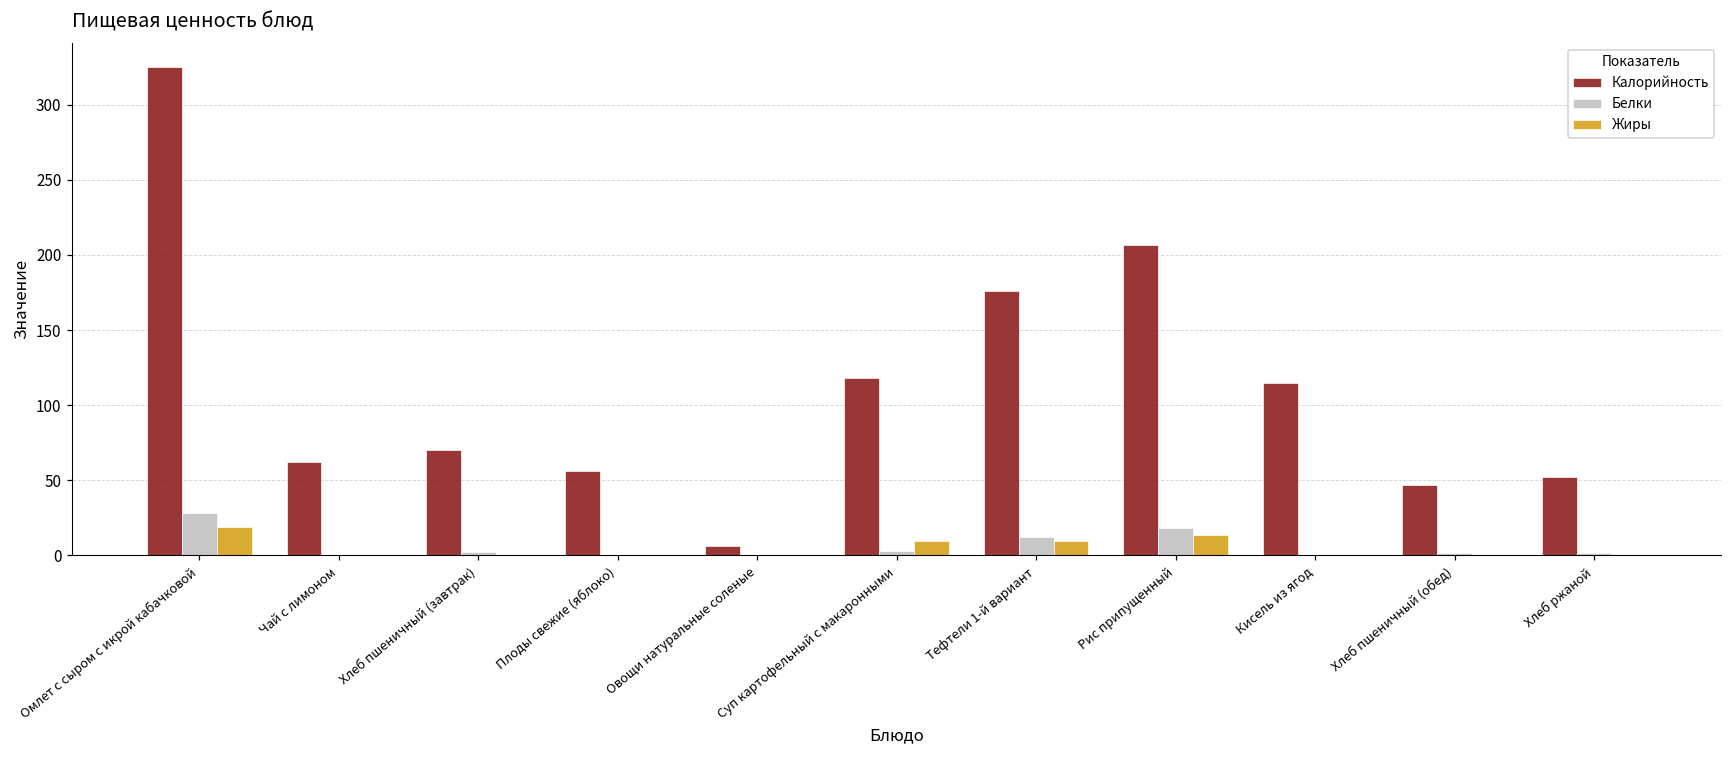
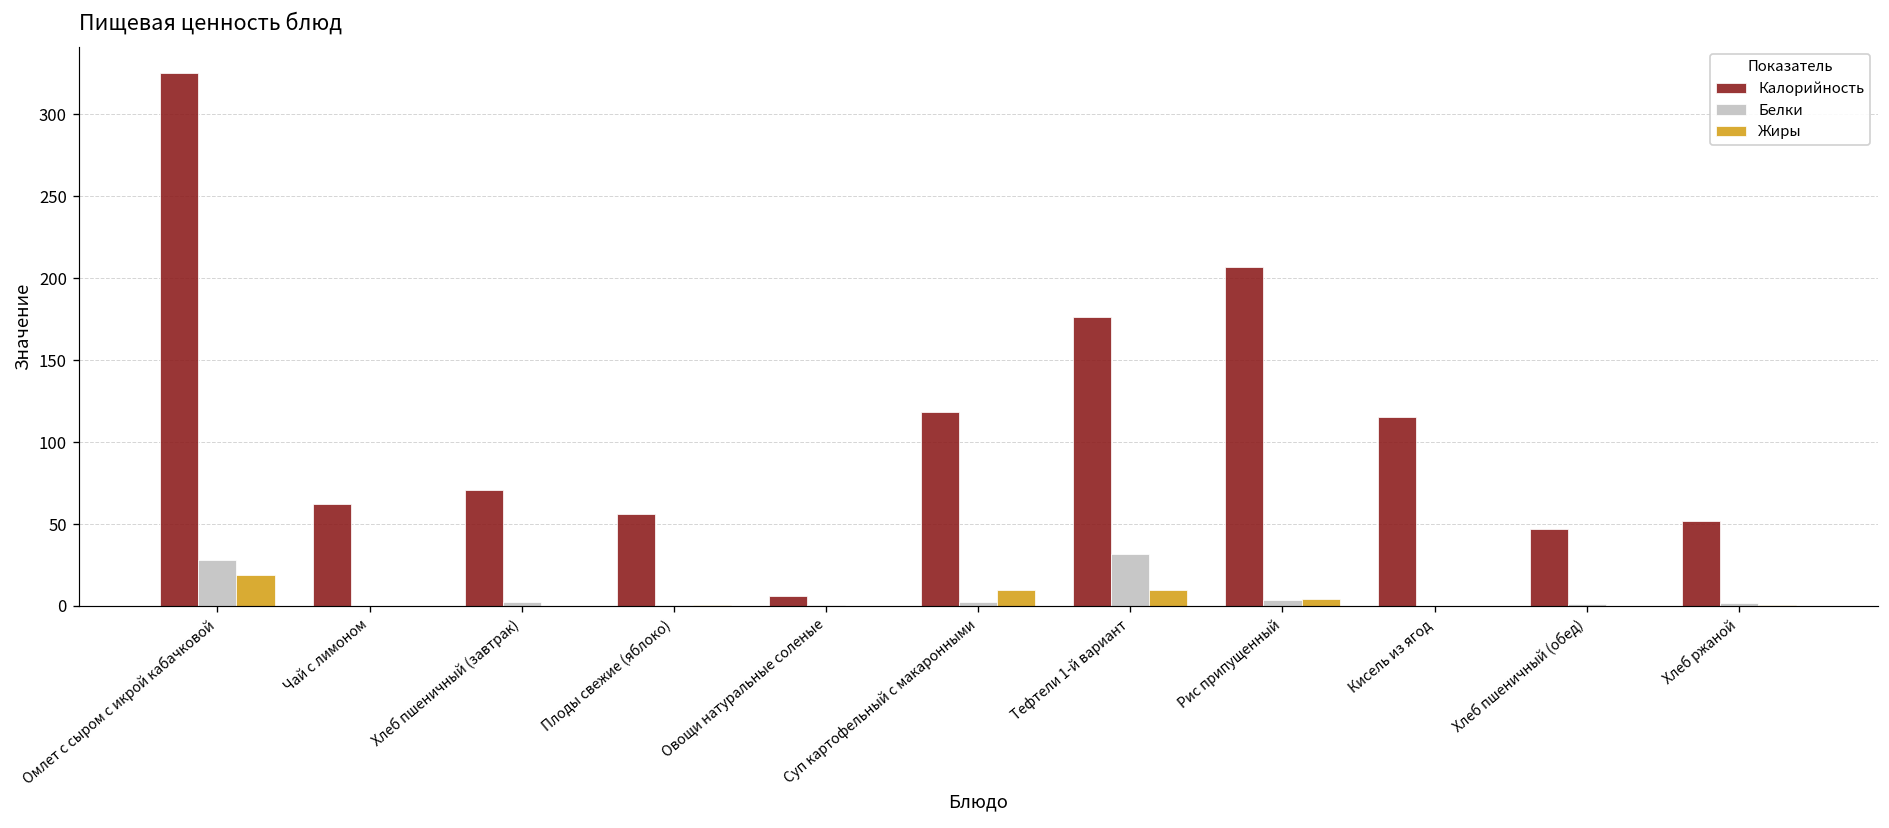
Белки, Тефтели 1-й вариант: 12 -> 32
Белки, Рис припущенный: 18 -> 4
Жиры, Рис припущенный: 14 -> 4
